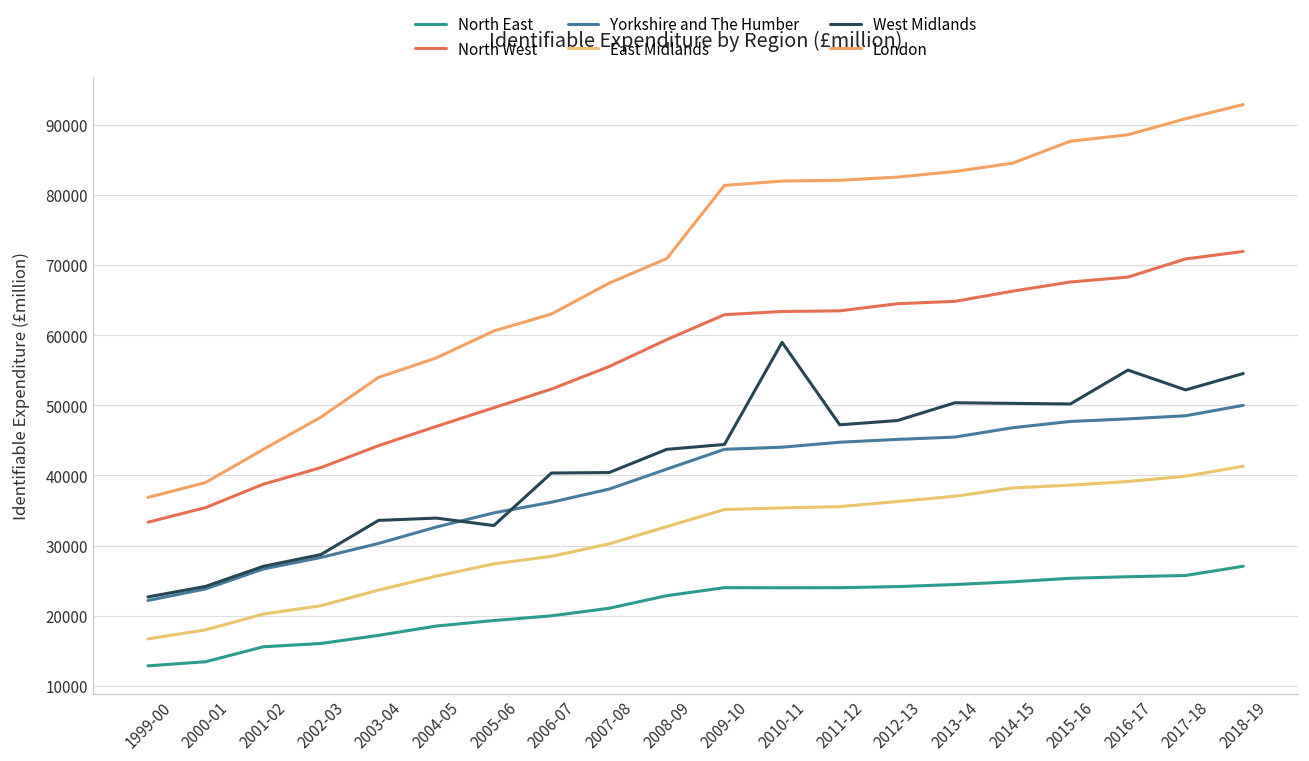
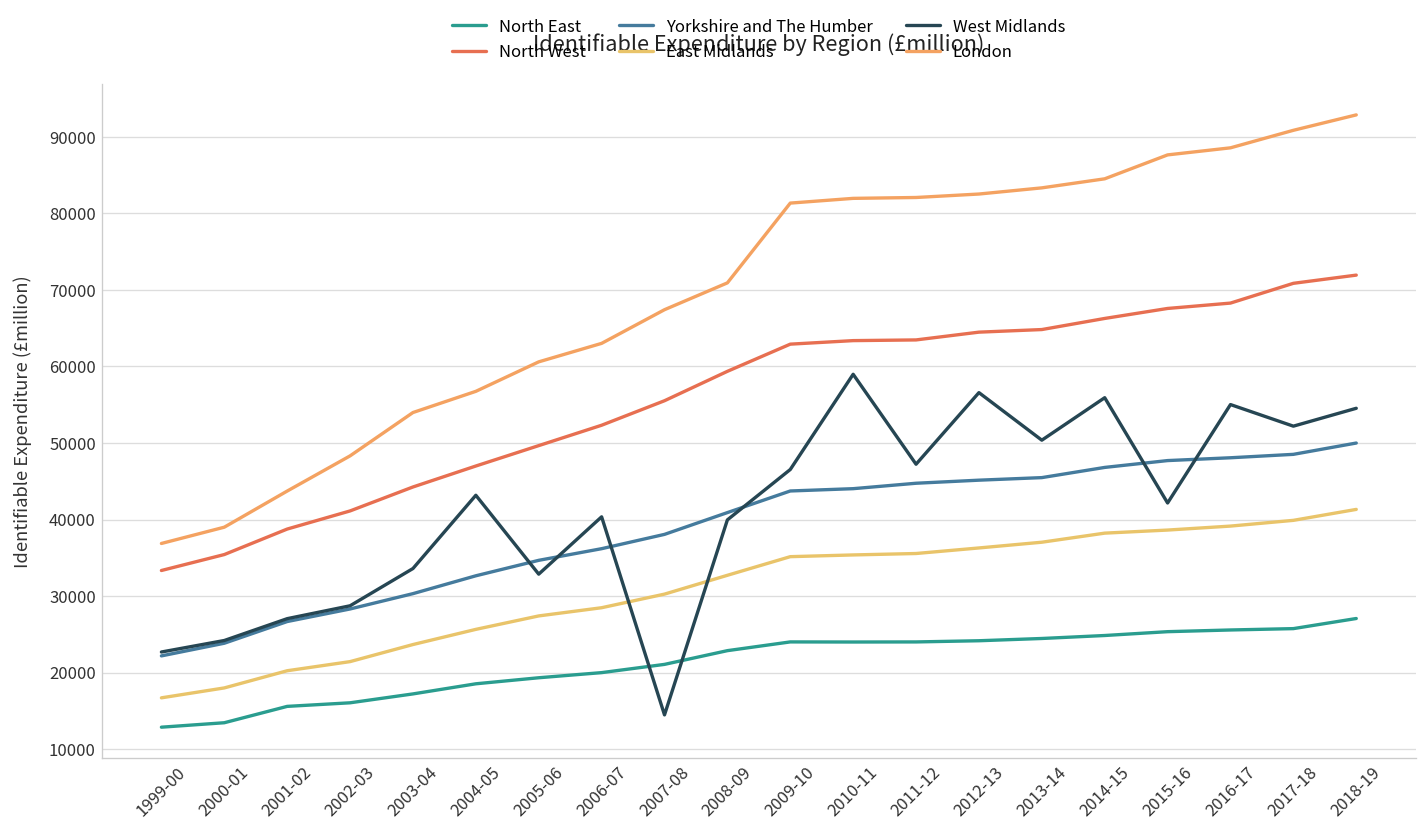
West Midlands, 2004-05: 34000 -> 43000
West Midlands, 2007-08: 40000 -> 14000
West Midlands, 2008-09: 44000 -> 40000
West Midlands, 2009-10: 44000 -> 47000
West Midlands, 2012-13: 48000 -> 57000
West Midlands, 2014-15: 50000 -> 56000
West Midlands, 2015-16: 50000 -> 42000
